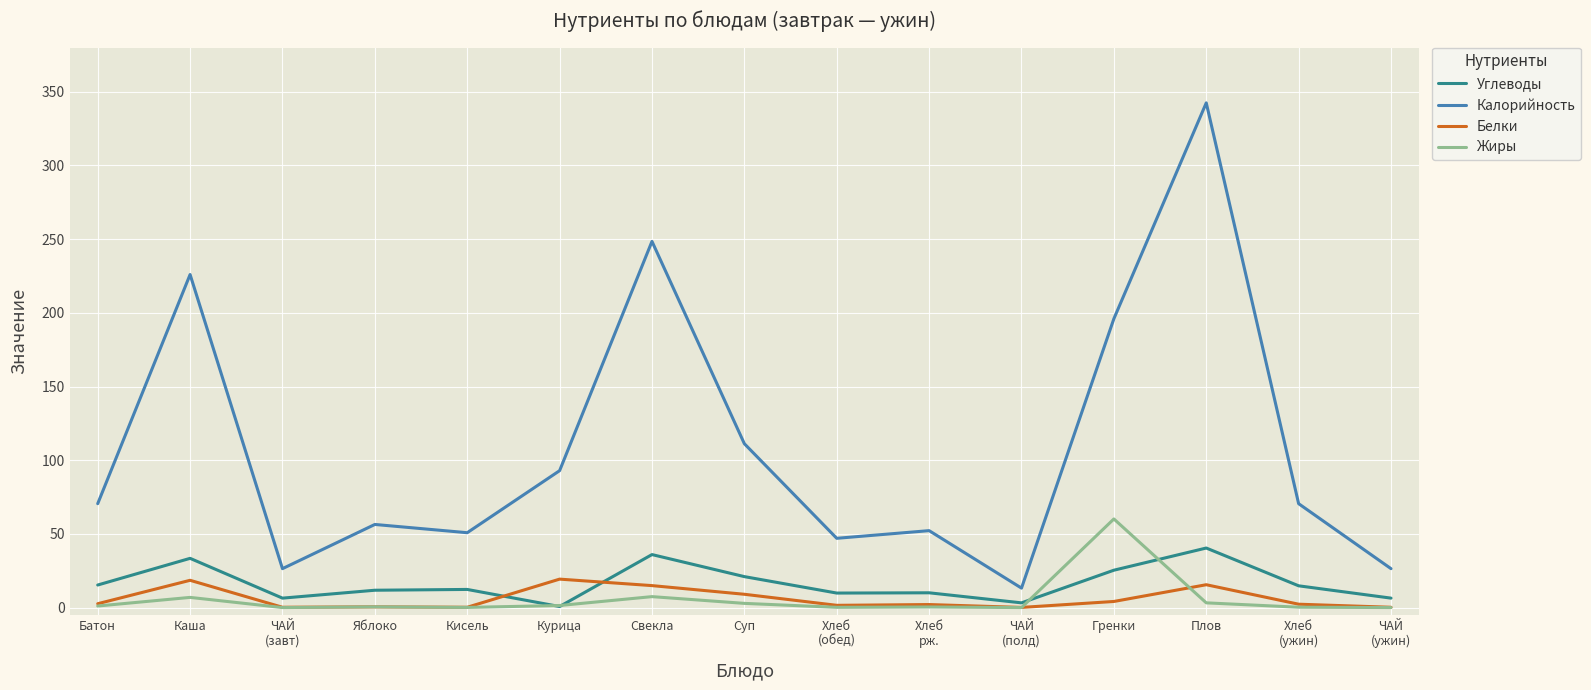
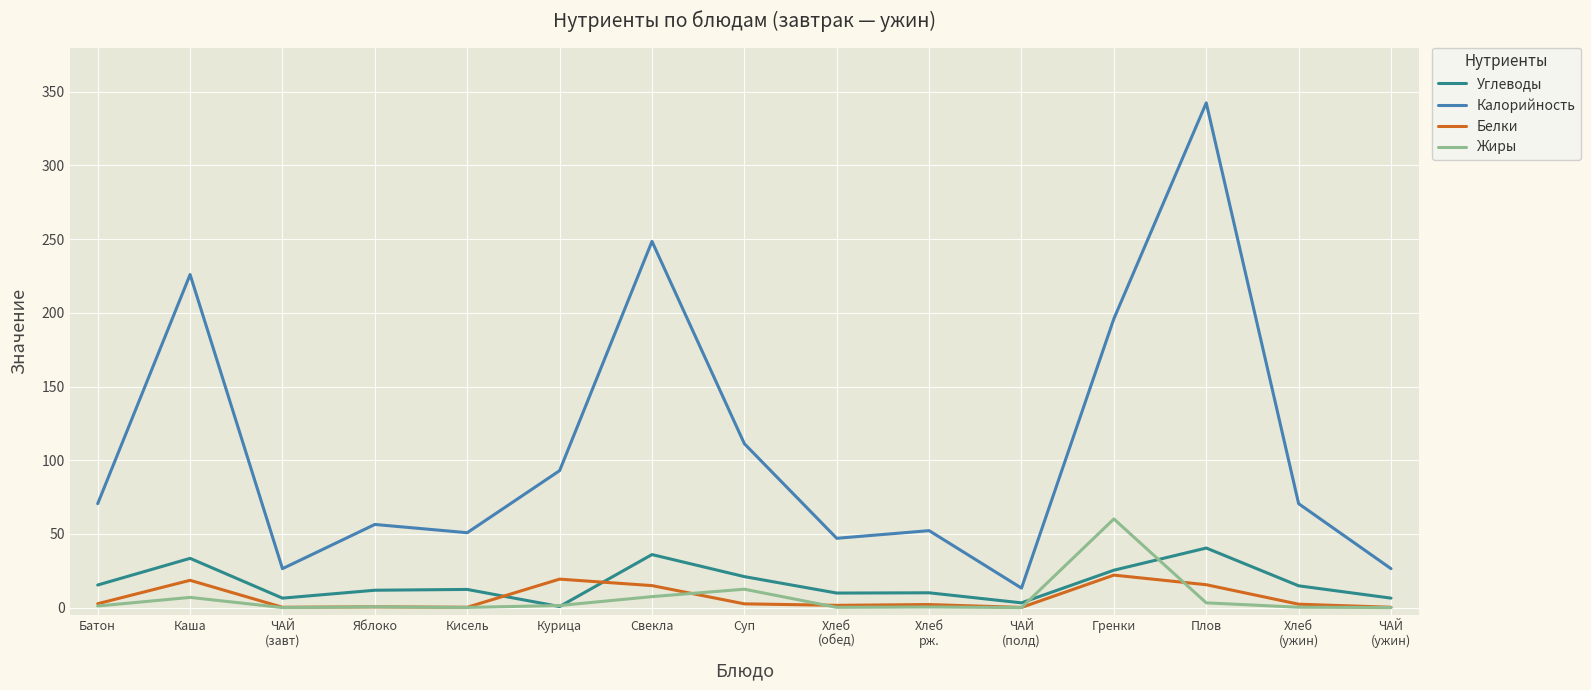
Белки, Суп: 9 -> 3
Жиры, Суп: 3 -> 12
Белки, Гренки: 4 -> 22
